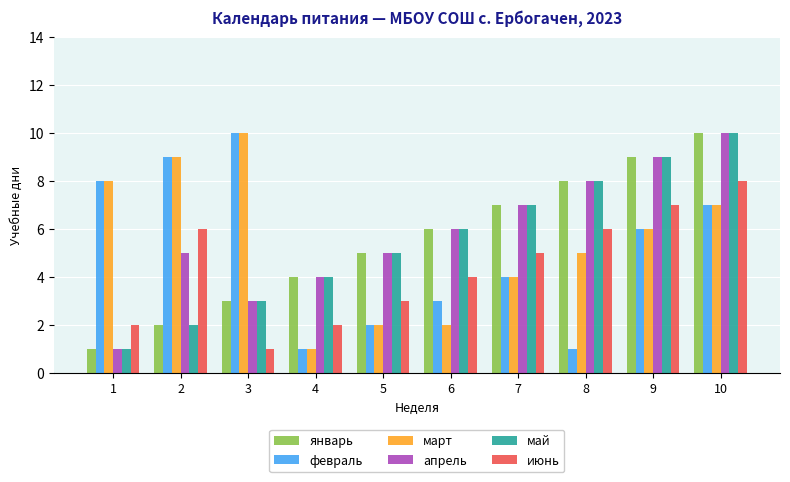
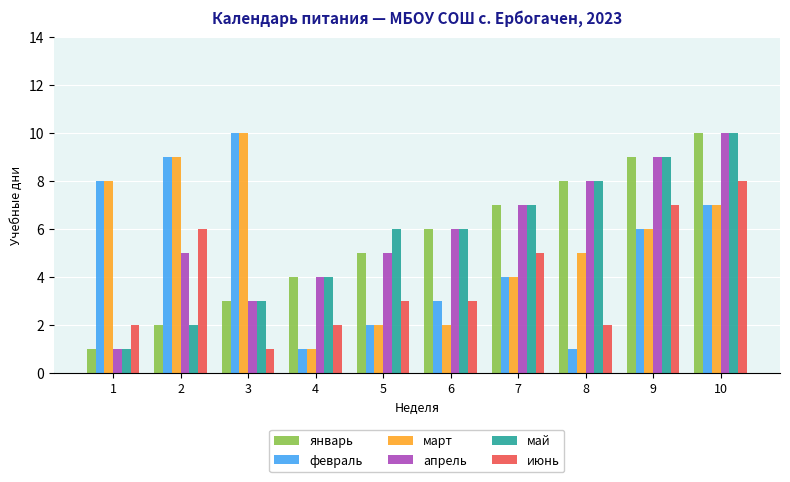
май, 5: 5 -> 6
июнь, 6: 4 -> 3
июнь, 8: 6 -> 2
